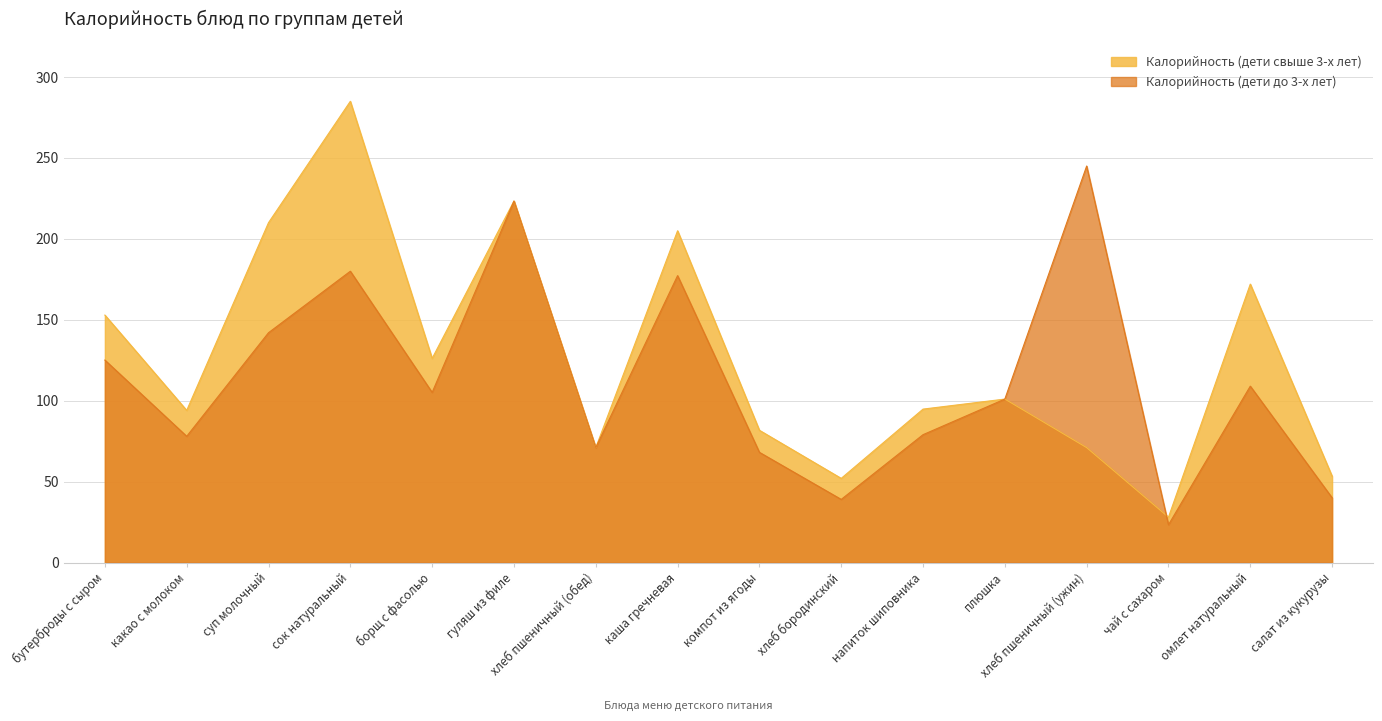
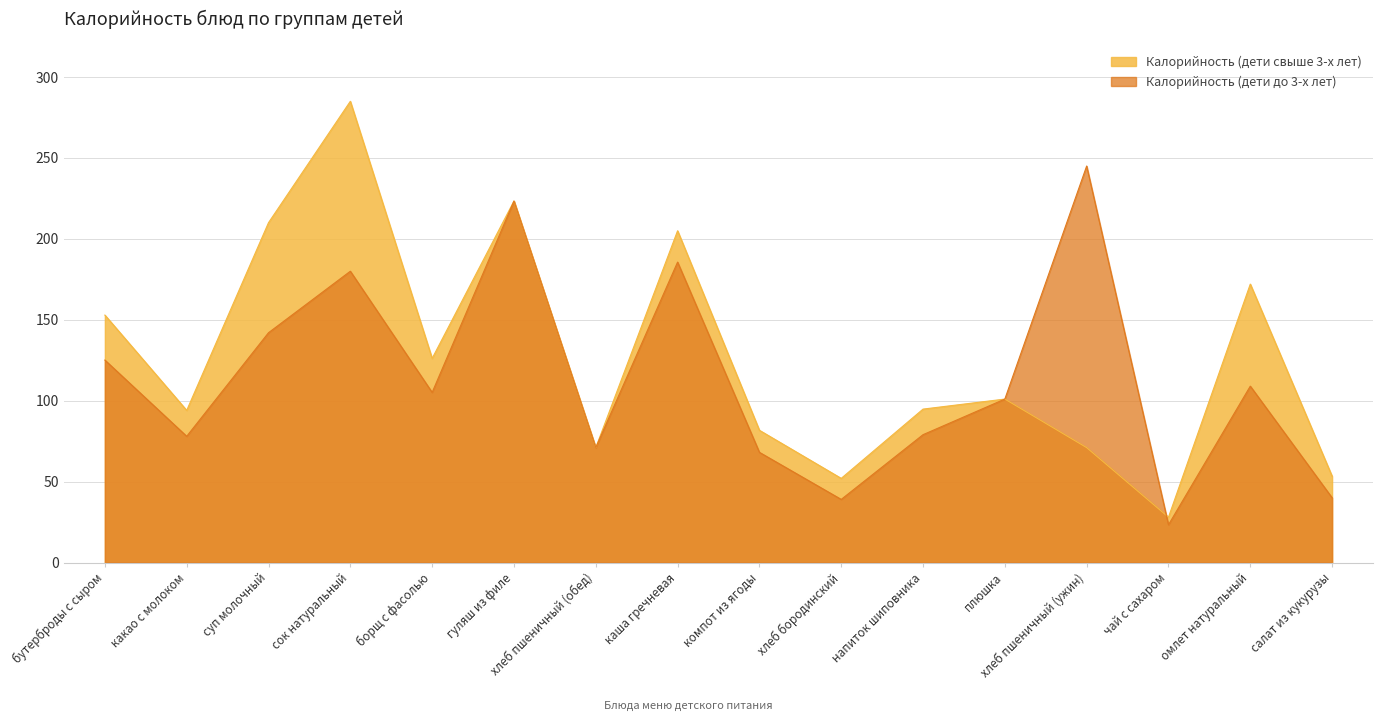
Калорийность (дети до 3-х лет), каша гречневая: 177 -> 186
